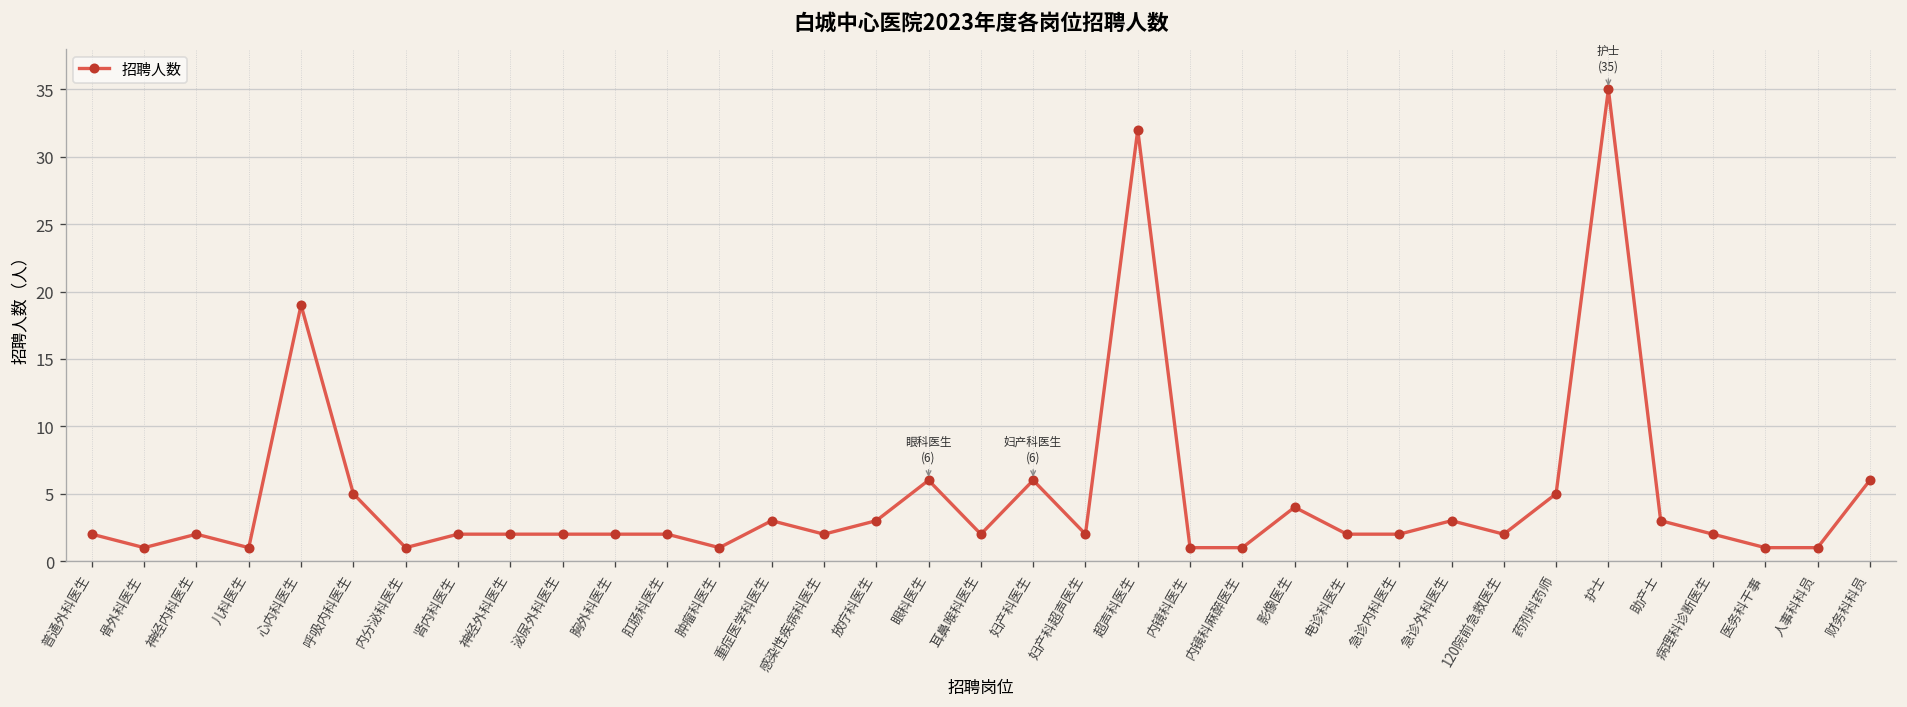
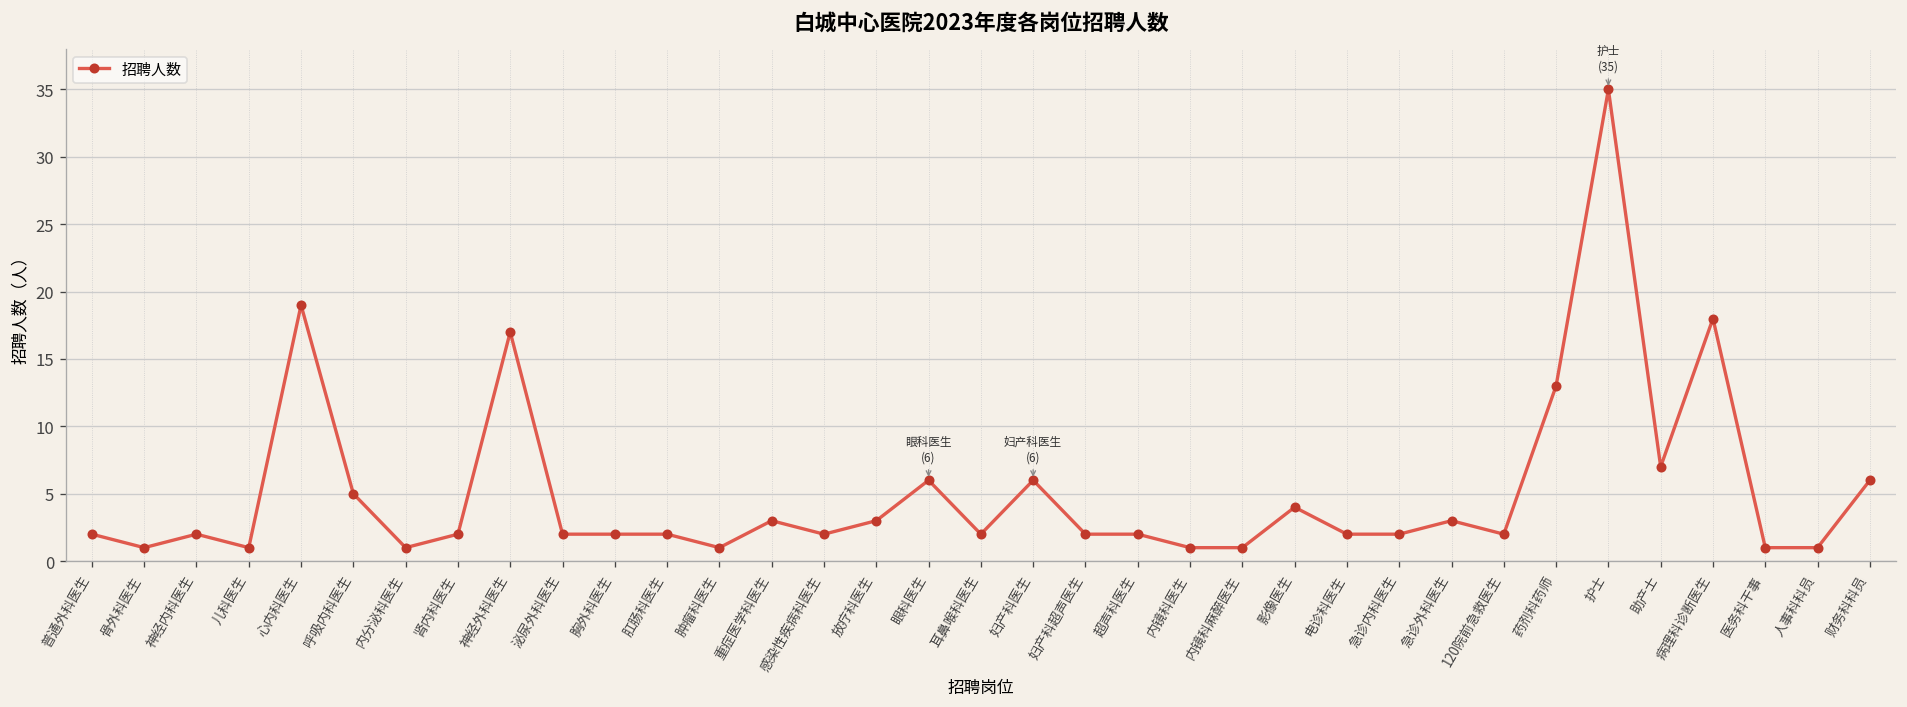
神经外科医生: 2 -> 17
超声科医生: 32 -> 2
药剂科药师: 5 -> 13
助产士: 3 -> 7
病理科诊断医生: 2 -> 18
